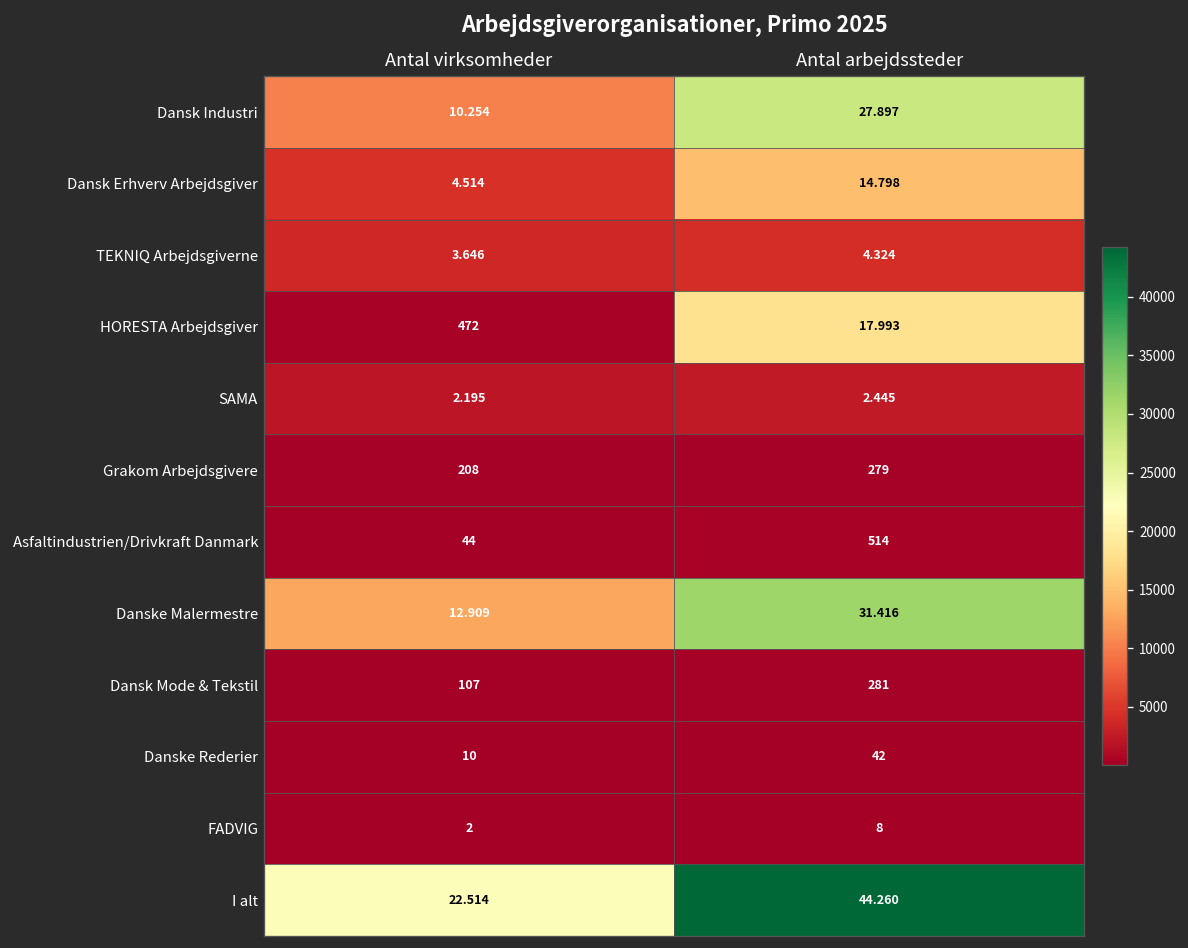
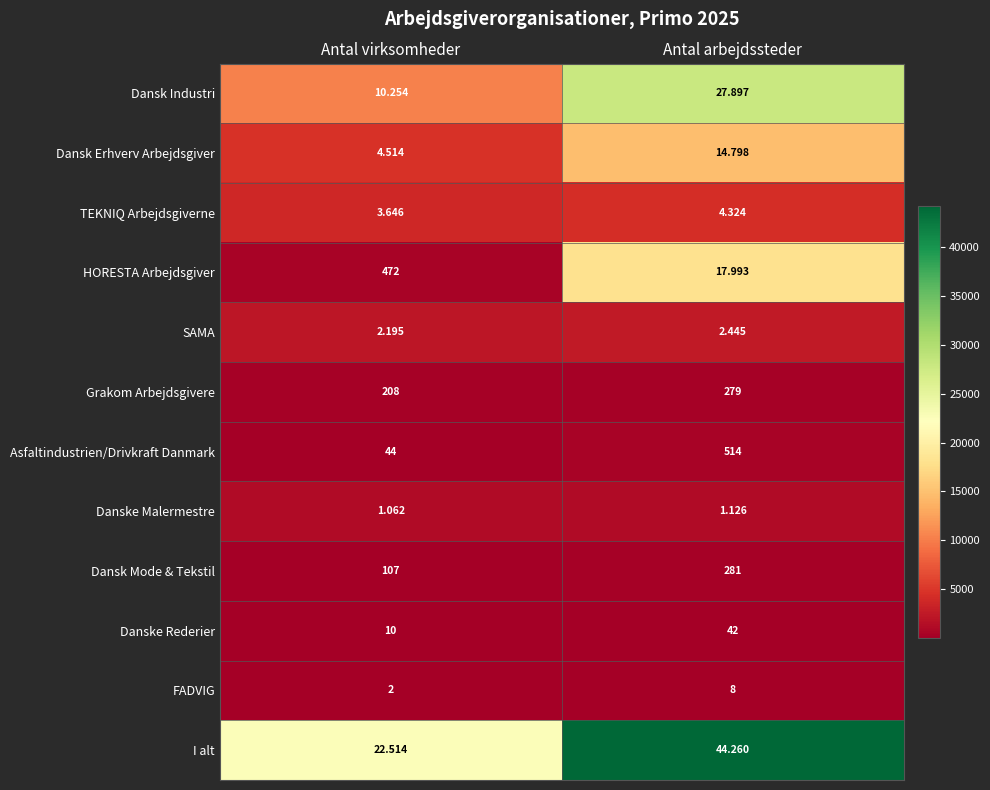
Danske Malermestre, Antal virksomheder: 12.909 -> 1.062
Danske Malermestre, Antal arbejdssteder: 31.416 -> 1.126
